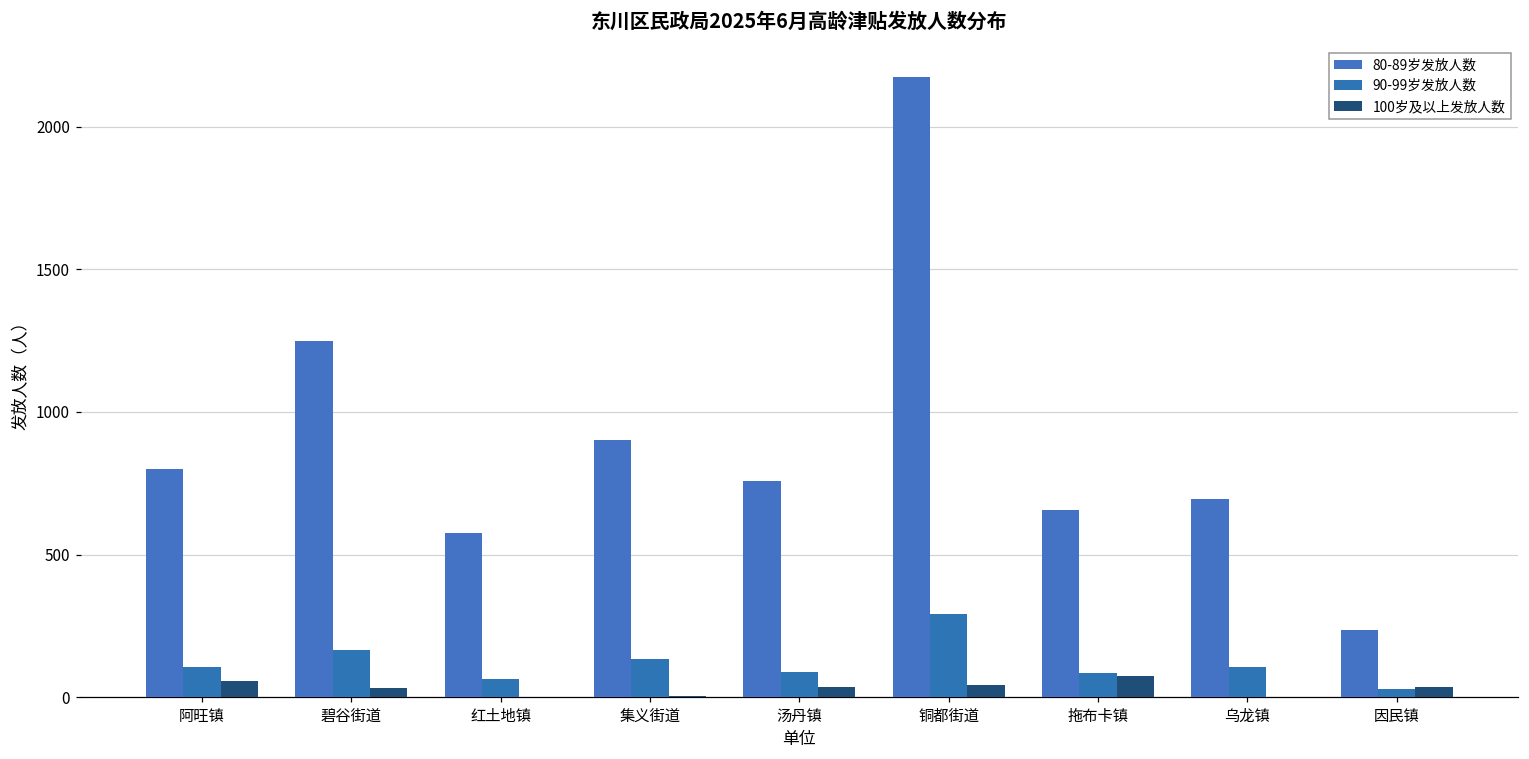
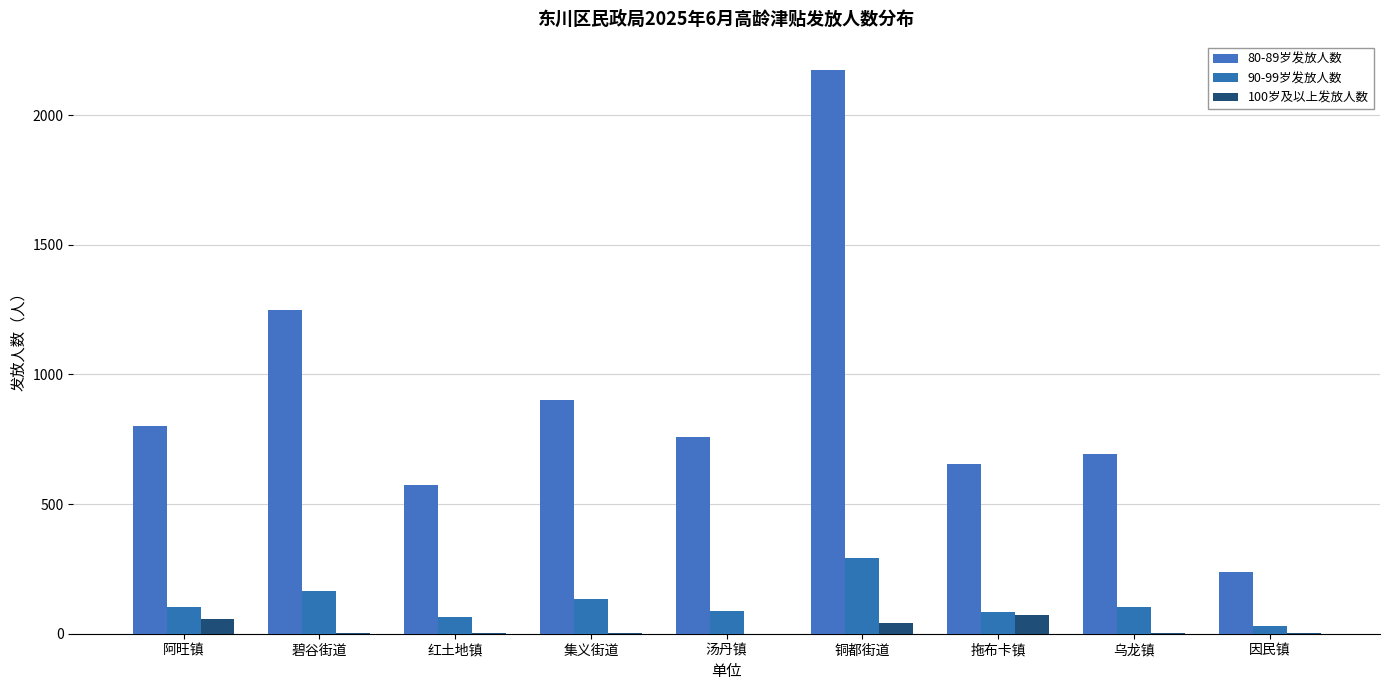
100岁及以上发放人数, 碧谷街道: 30 -> 0
100岁及以上发放人数, 汤丹镇: 40 -> 0
100岁及以上发放人数, 因民镇: 40 -> 0
